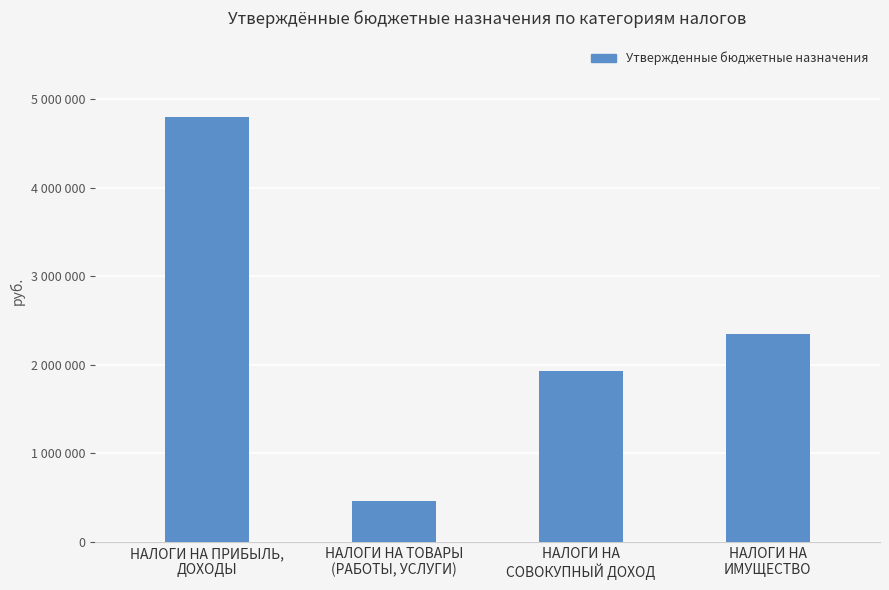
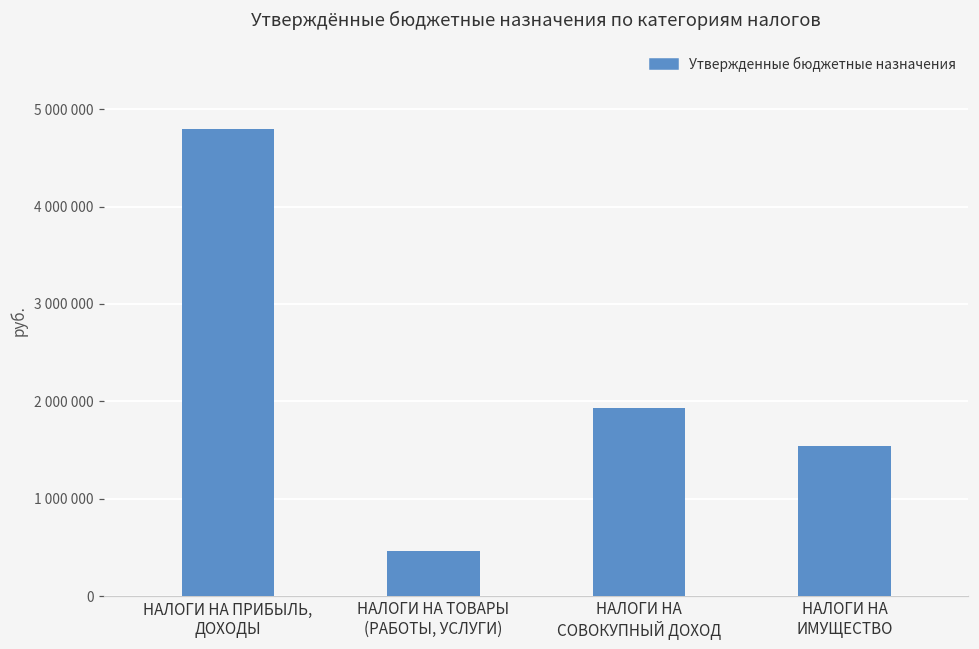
НАЛОГИ НА ИМУЩЕСТВО: 2300000 -> 1500000
